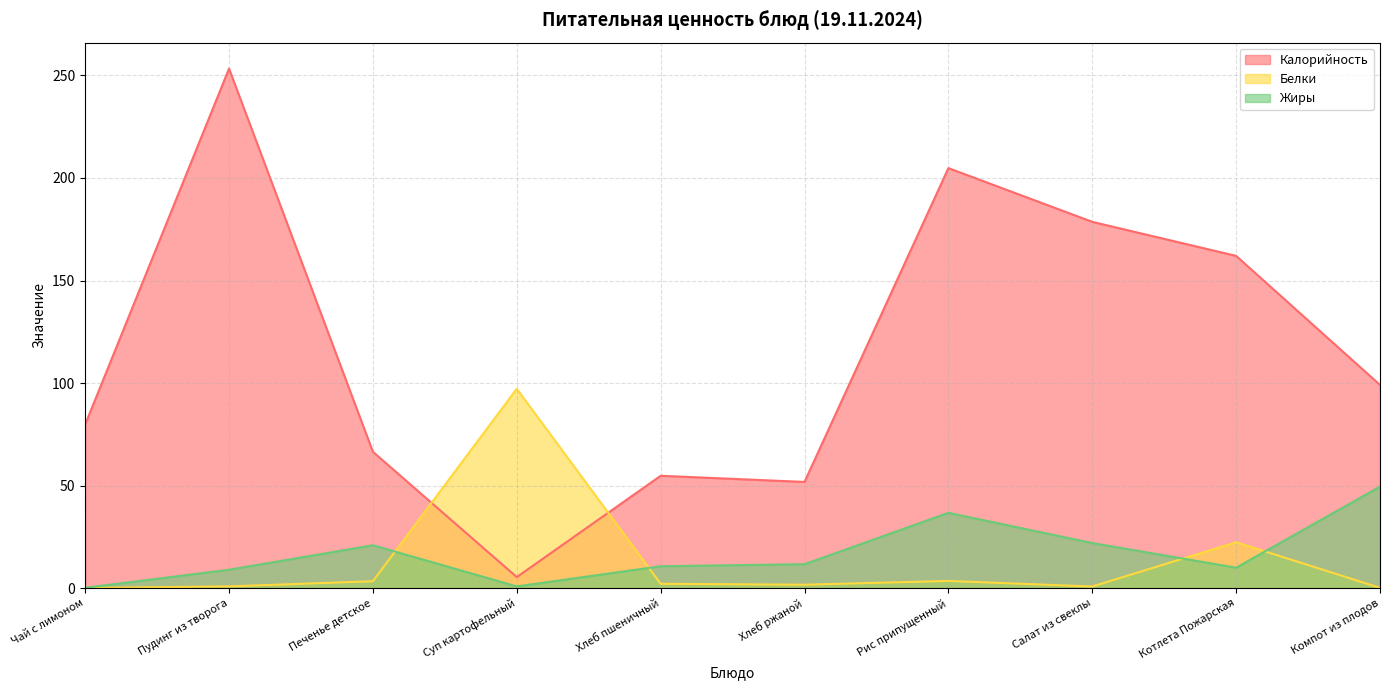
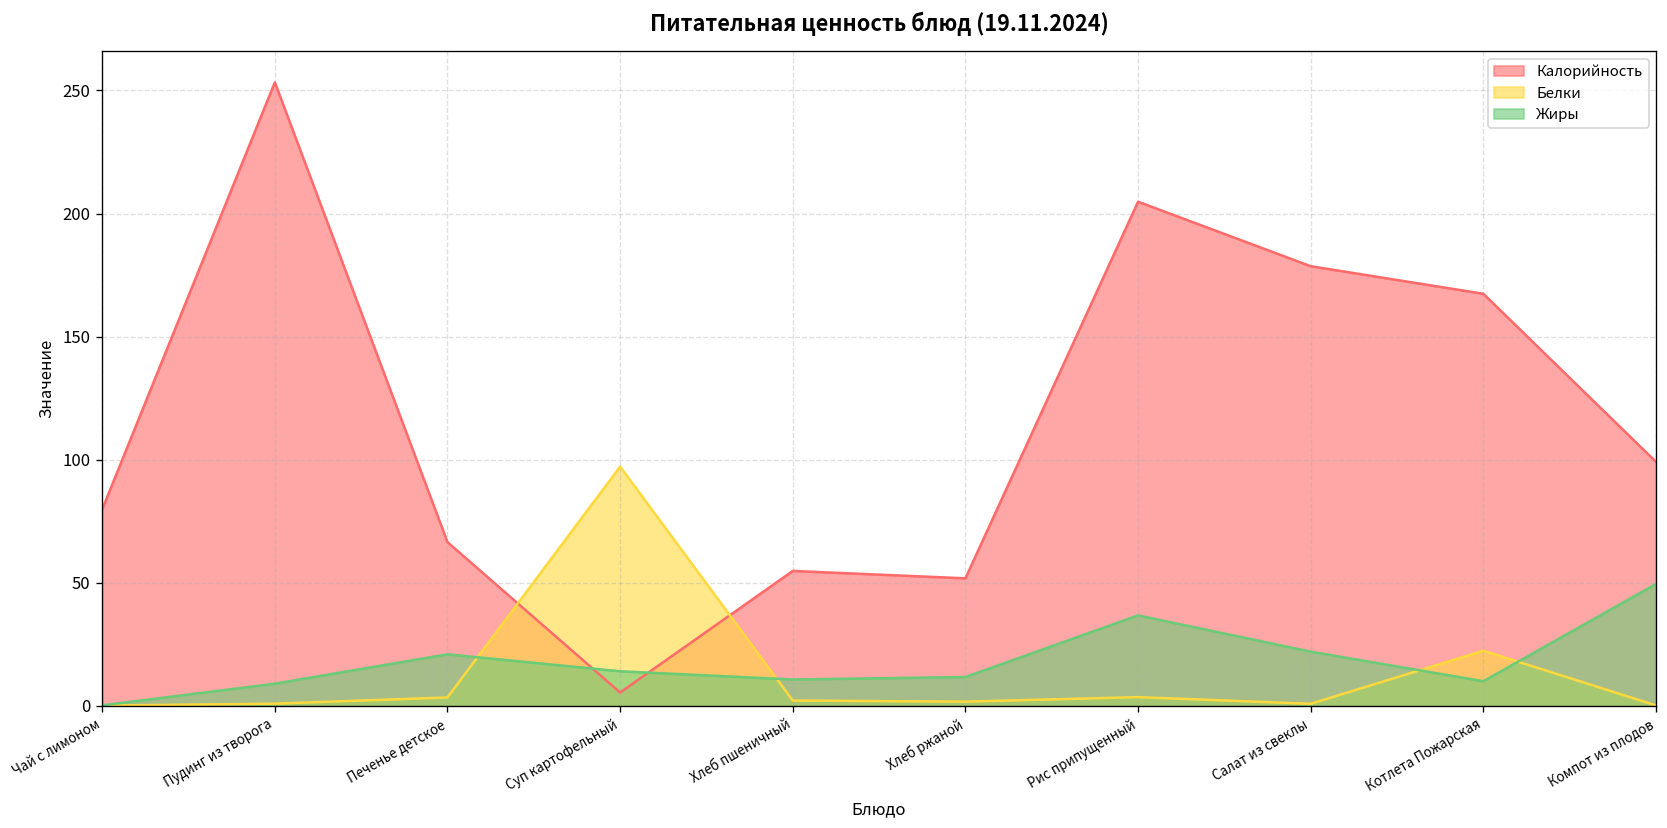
Жиры, Суп картофельный: 1 -> 14
Калорийность, Котлета Пожарская: 162 -> 167
